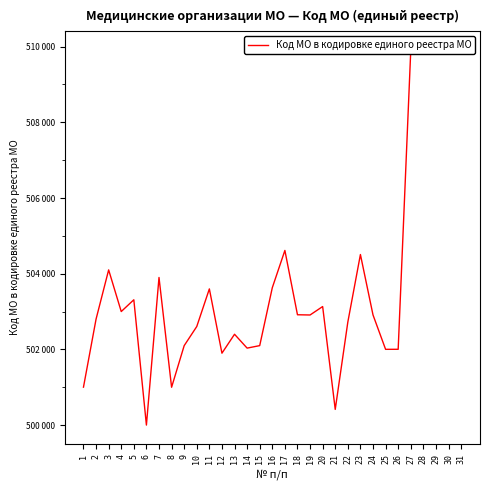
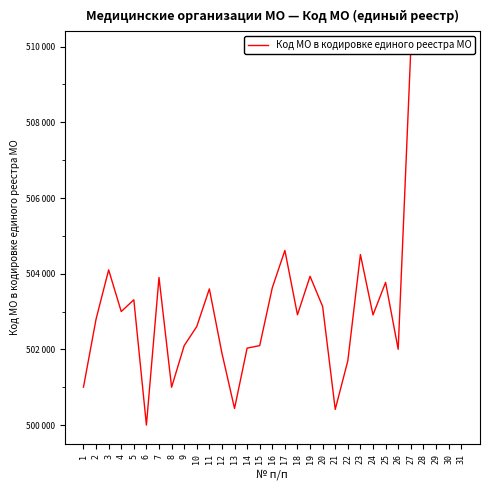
13: 502400 -> 500400
19: 502900 -> 503900
22: 502700 -> 501700
25: 502000 -> 503800
